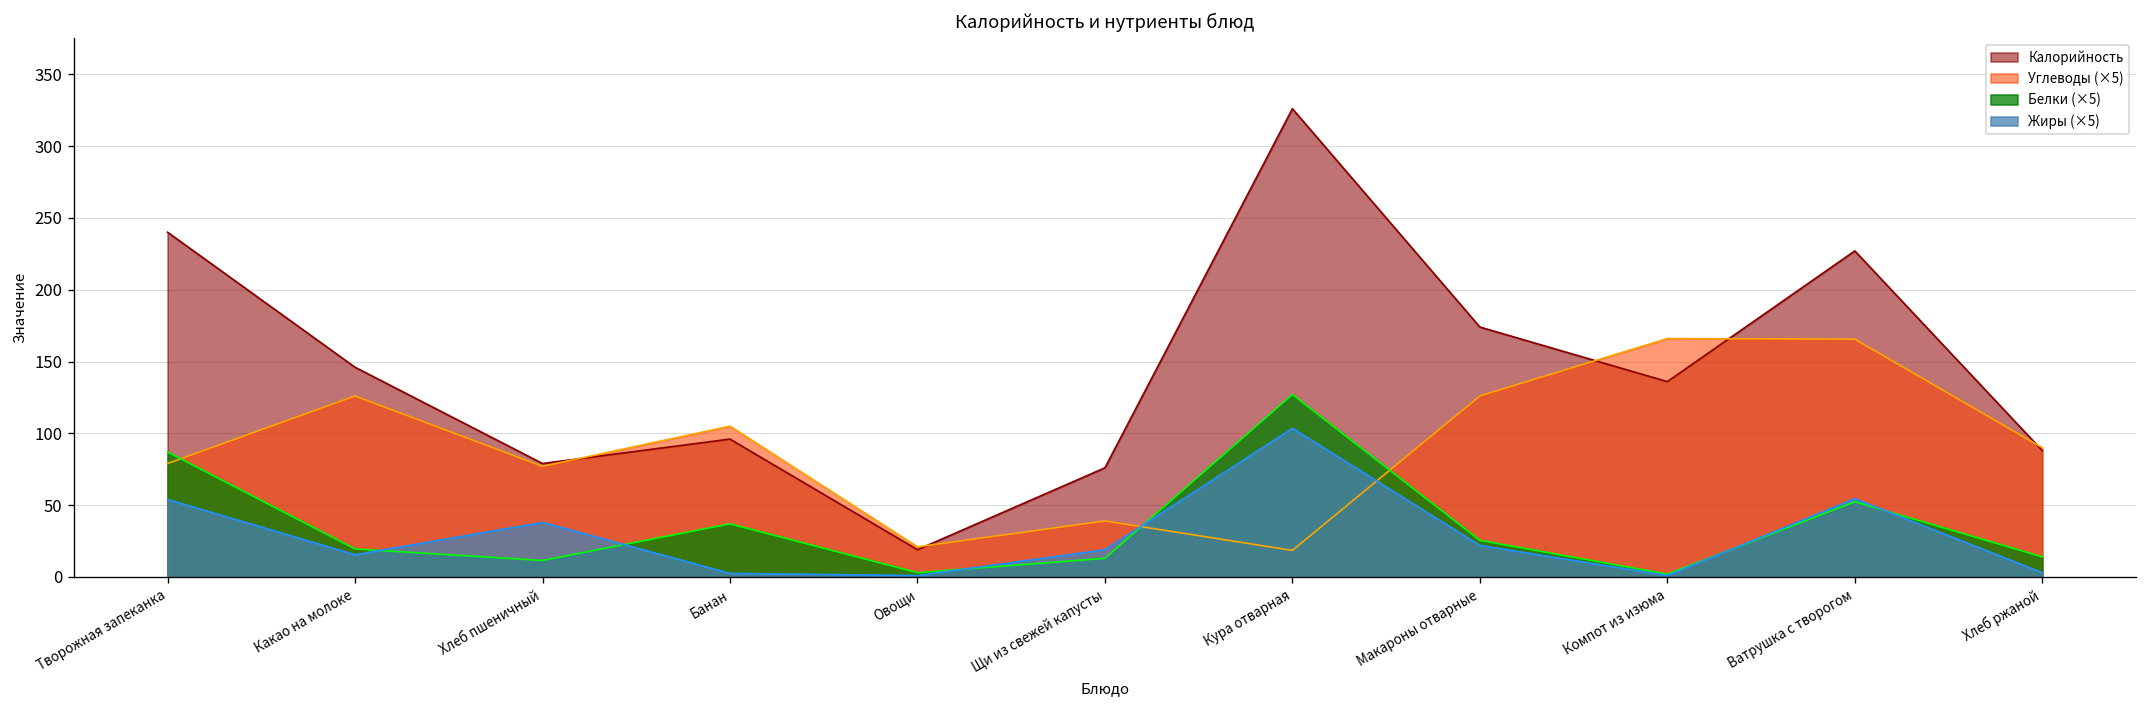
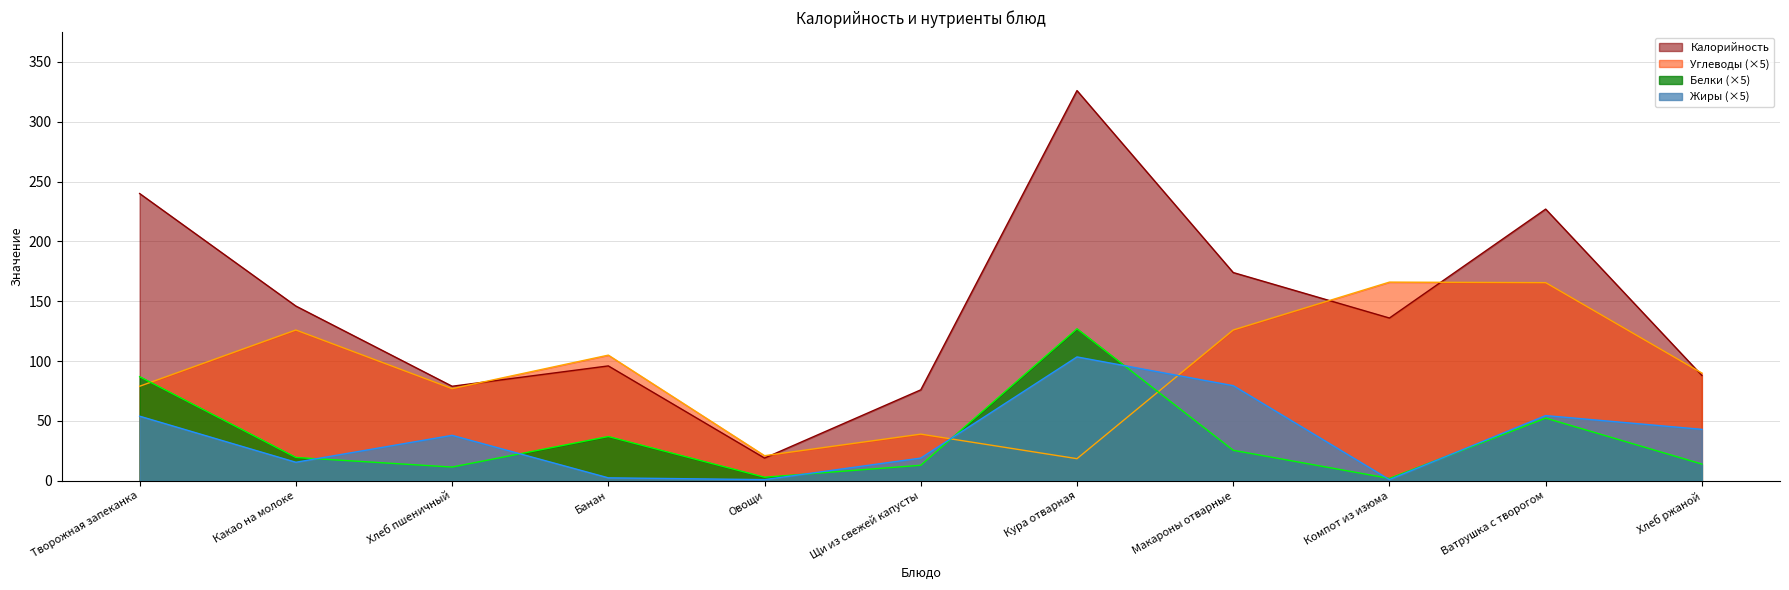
Жиры (×5), Макароны отварные: 22 -> 80
Жиры (×5), Хлеб ржаной: 3 -> 43
